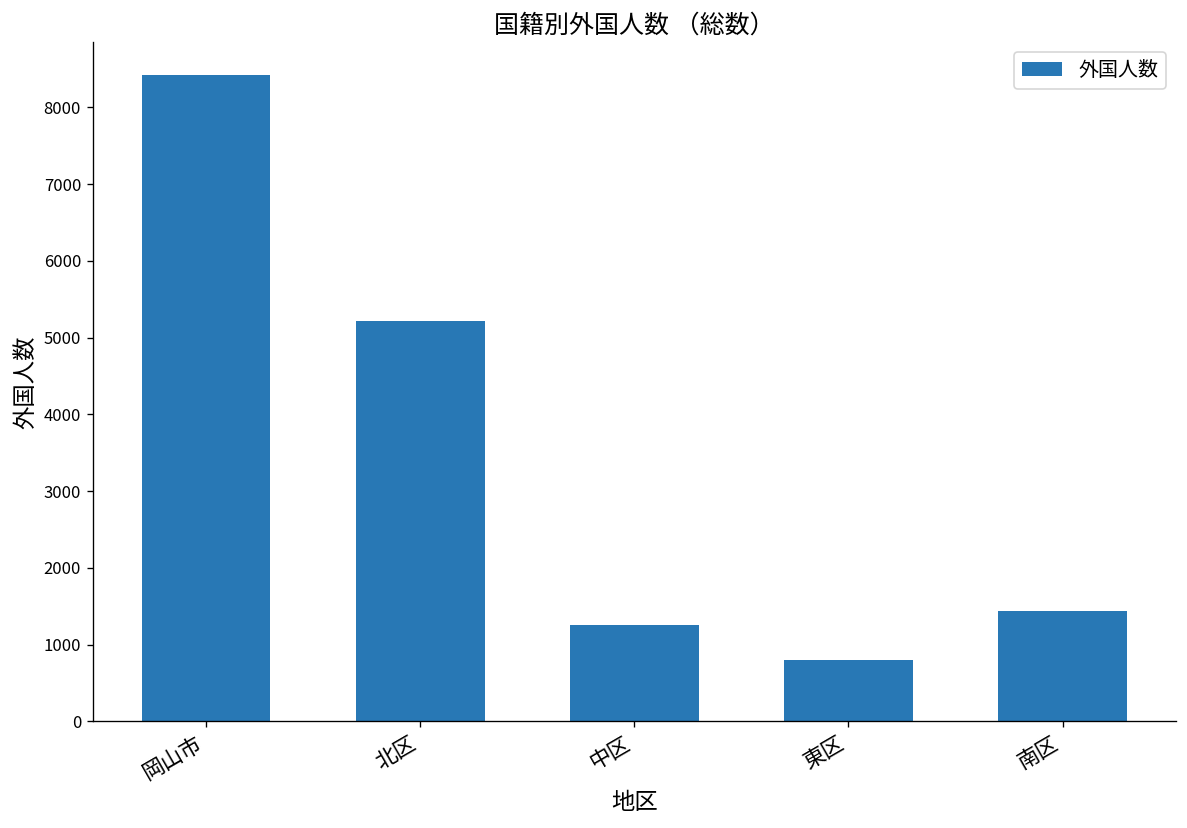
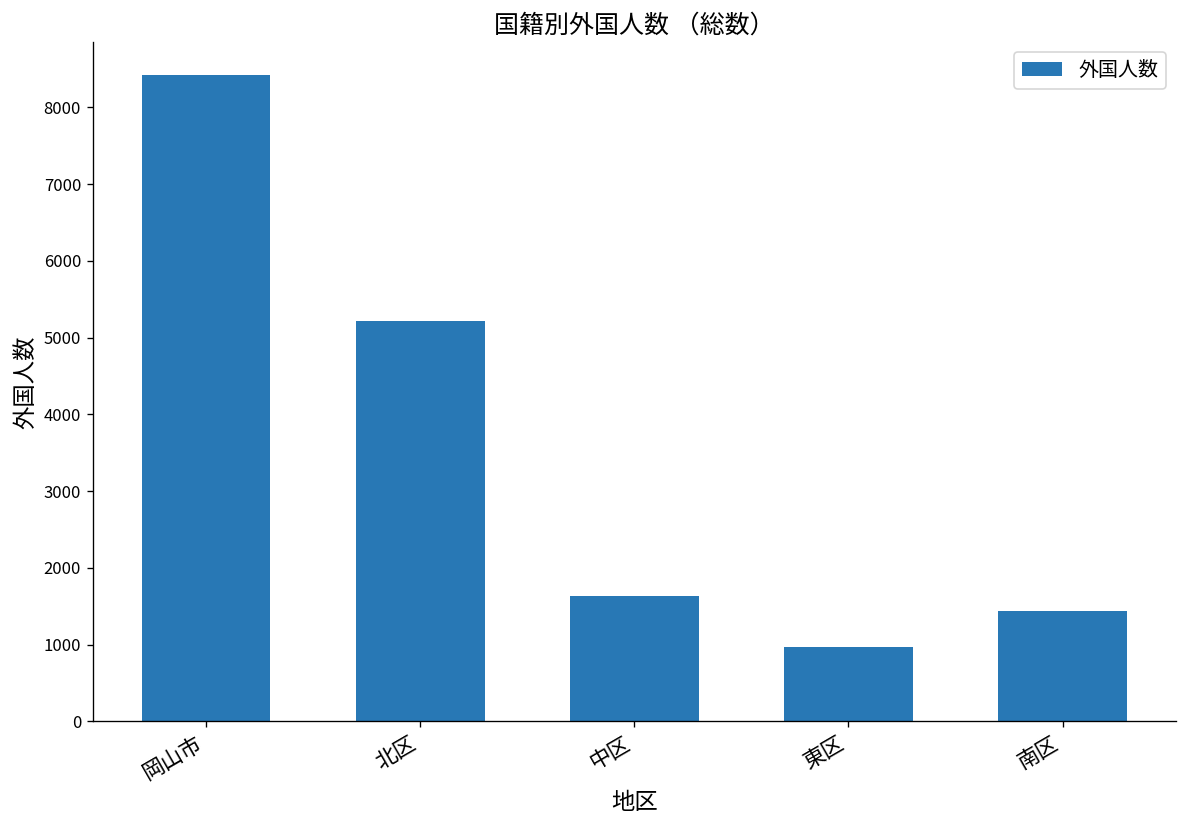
中区: 1300 -> 1600
東区: 800 -> 1000
